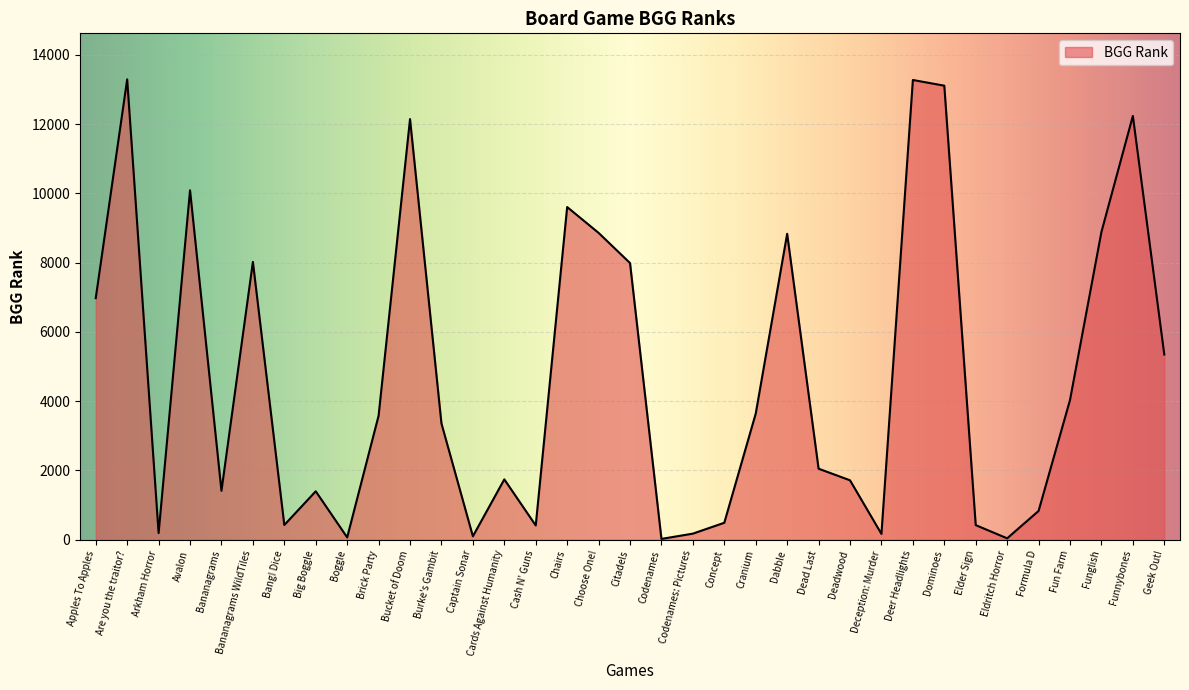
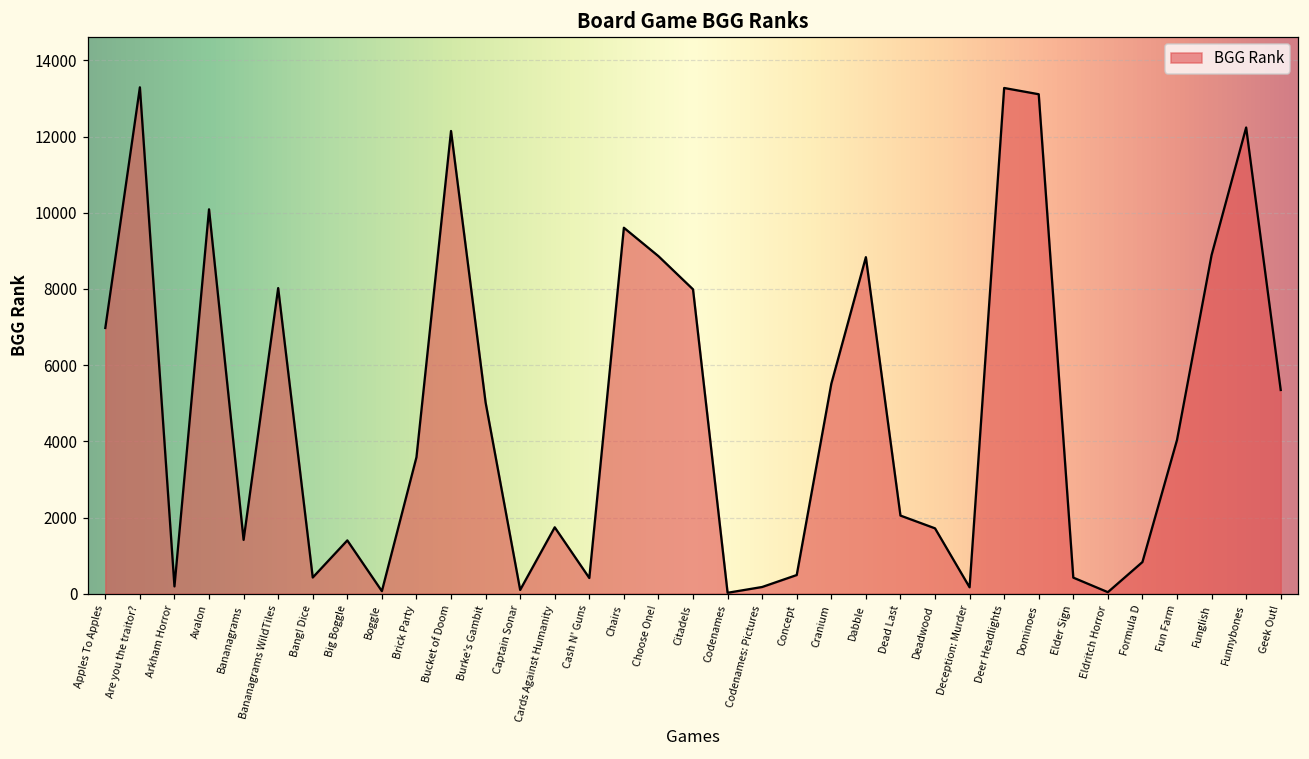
Burke's Gambit: 3400 -> 5000
Cranium: 3600 -> 5500
